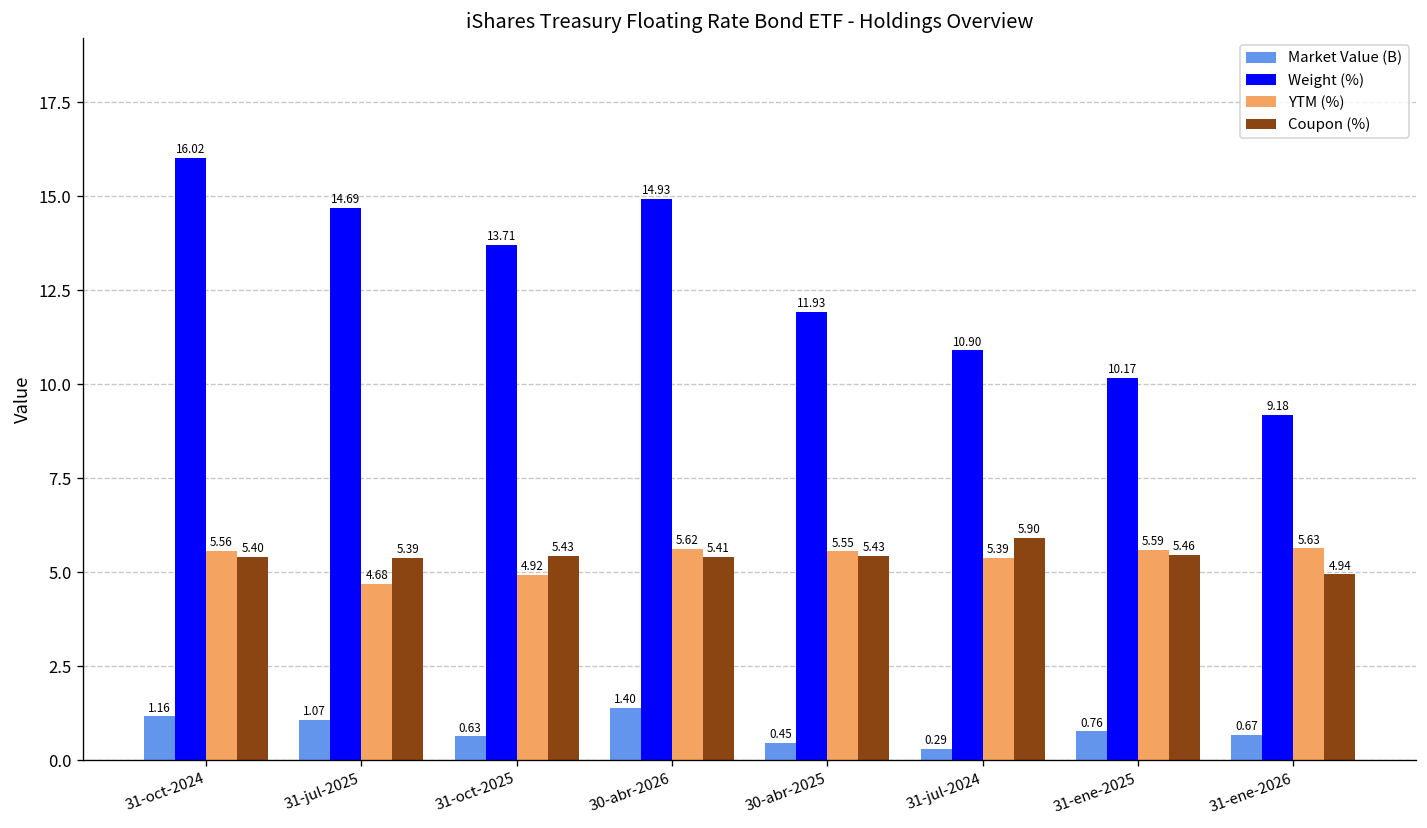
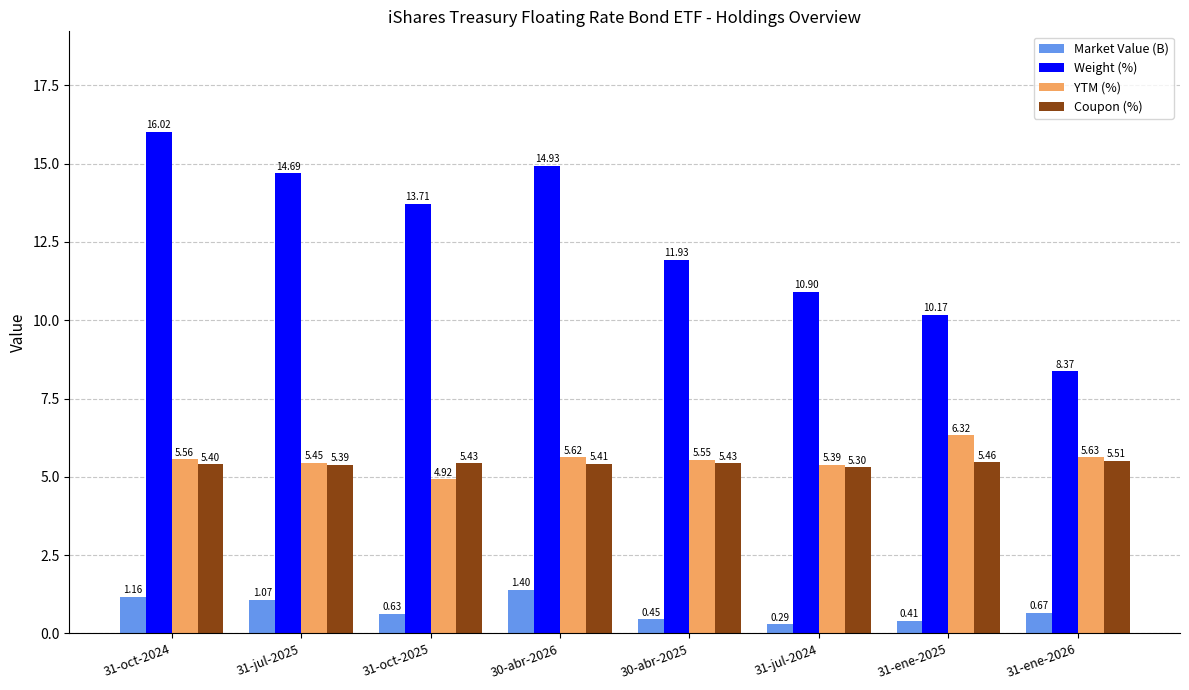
YTM (%), 31-jul-2025: 4.68 -> 5.45
Coupon (%), 31-jul-2024: 5.90 -> 5.30
Market Value (B), 31-ene-2025: 0.76 -> 0.41
YTM (%), 31-ene-2025: 5.59 -> 6.32
Weight (%), 31-ene-2026: 9.18 -> 8.37
Coupon (%), 31-ene-2026: 4.94 -> 5.51
